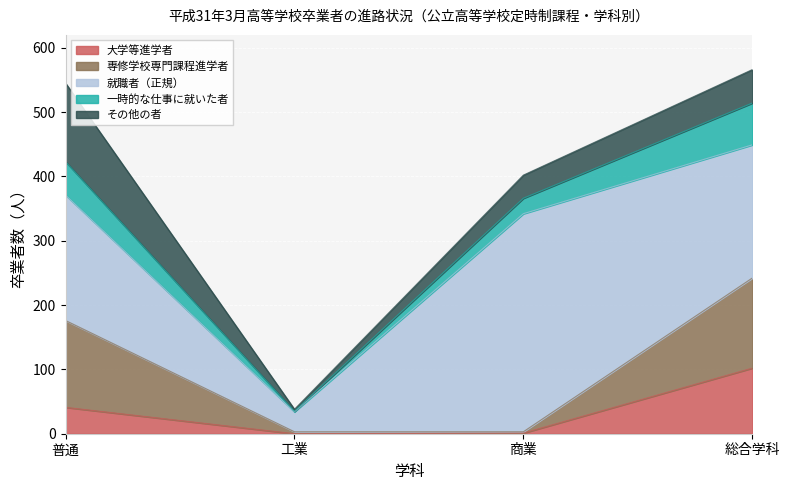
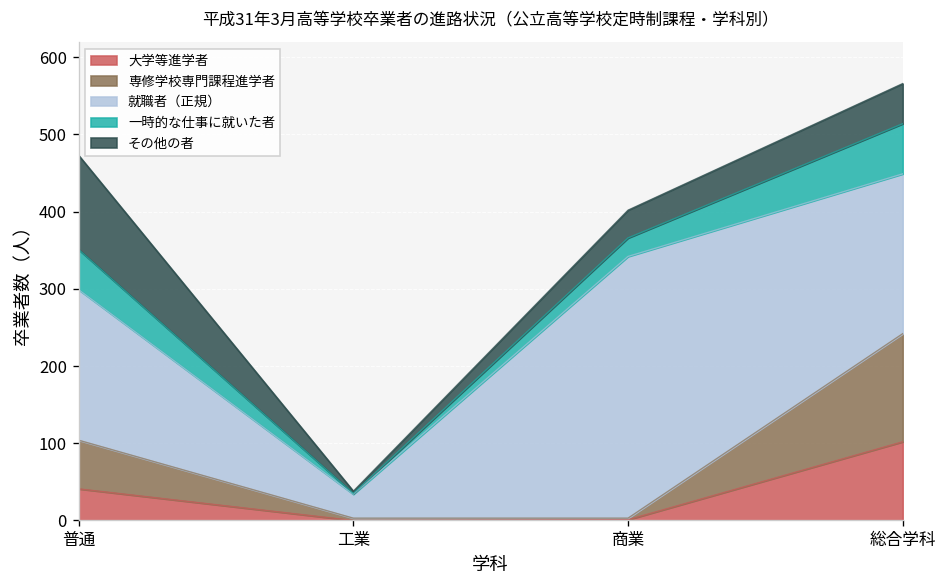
専修学校専門課程進学者, 普通: 140 -> 60
